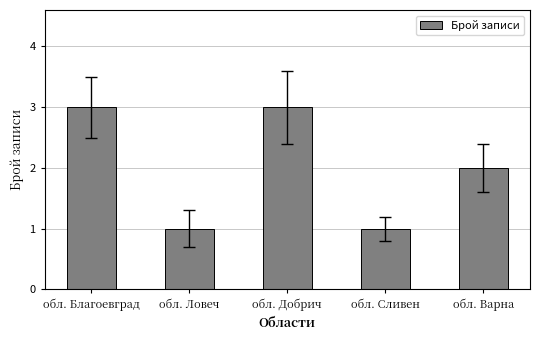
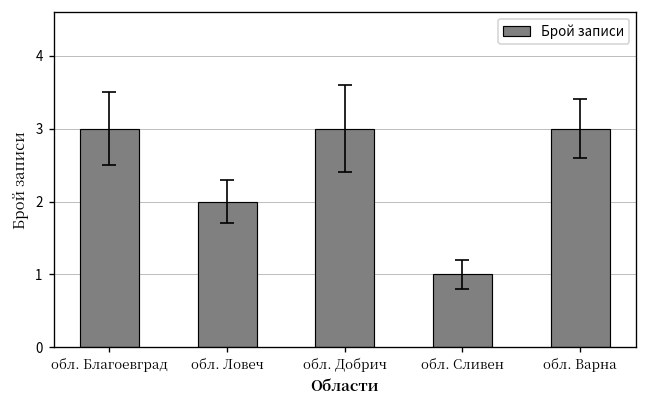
Брой записи, обл. Ловеч: 1 -> 2
Брой записи, обл. Варна: 2 -> 3
